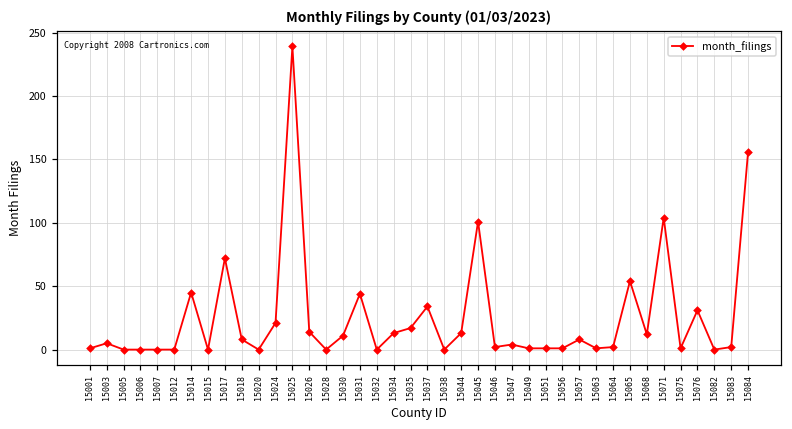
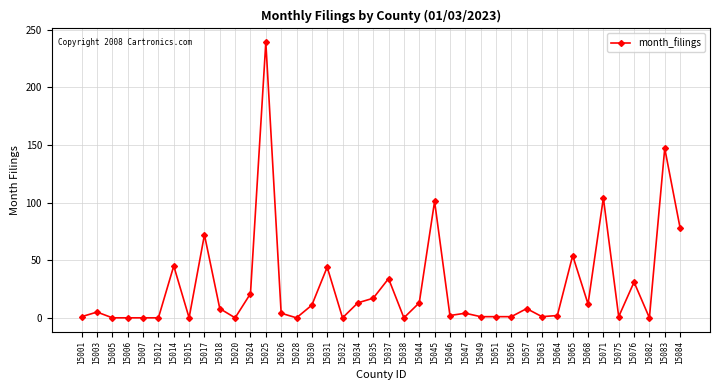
15026: 14 -> 4
15083: 2 -> 147
15084: 156 -> 78
